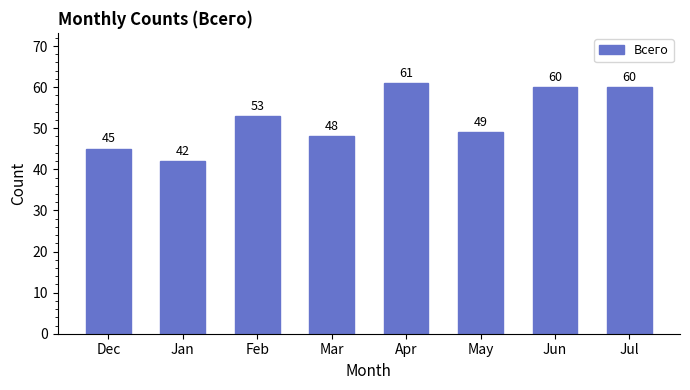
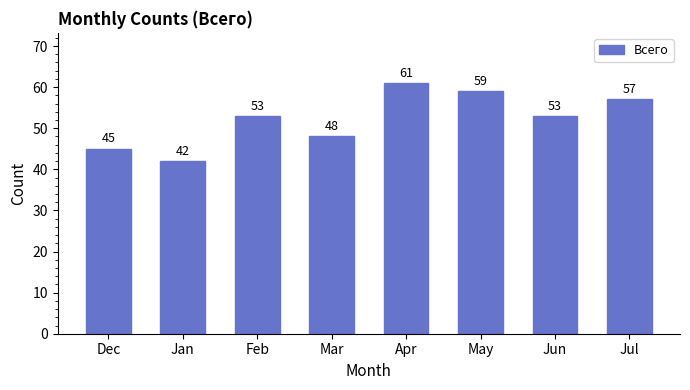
May: 49 -> 59
Jun: 60 -> 53
Jul: 60 -> 57
